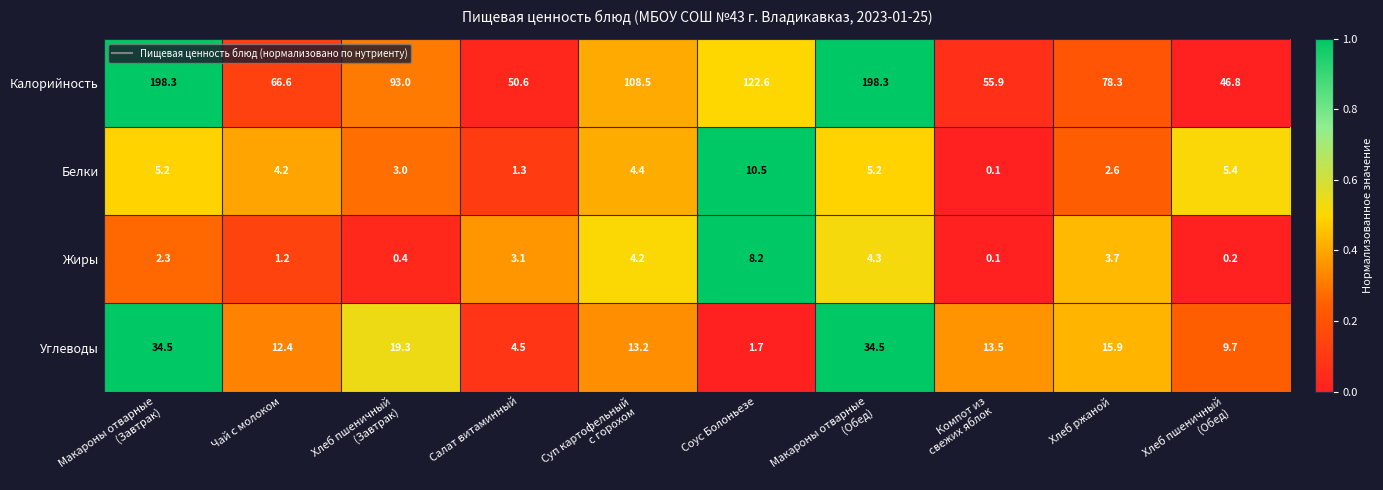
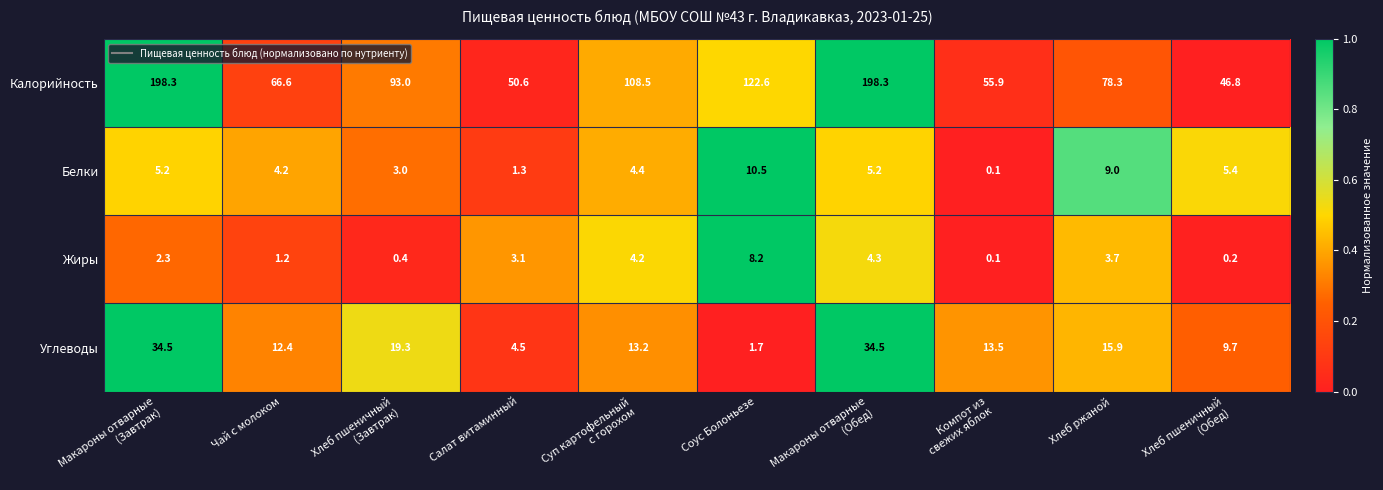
Белки, Хлеб ржаной: 2.6 -> 9.0
